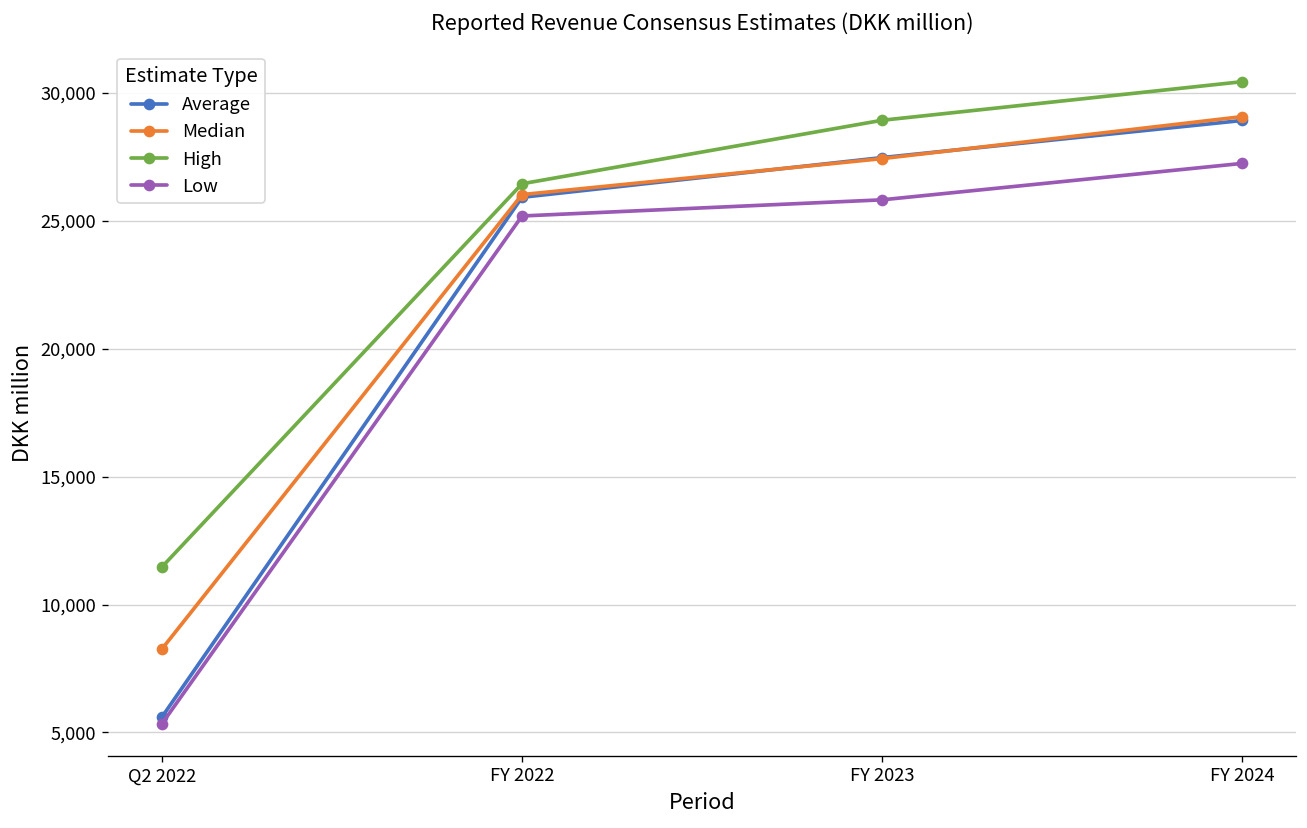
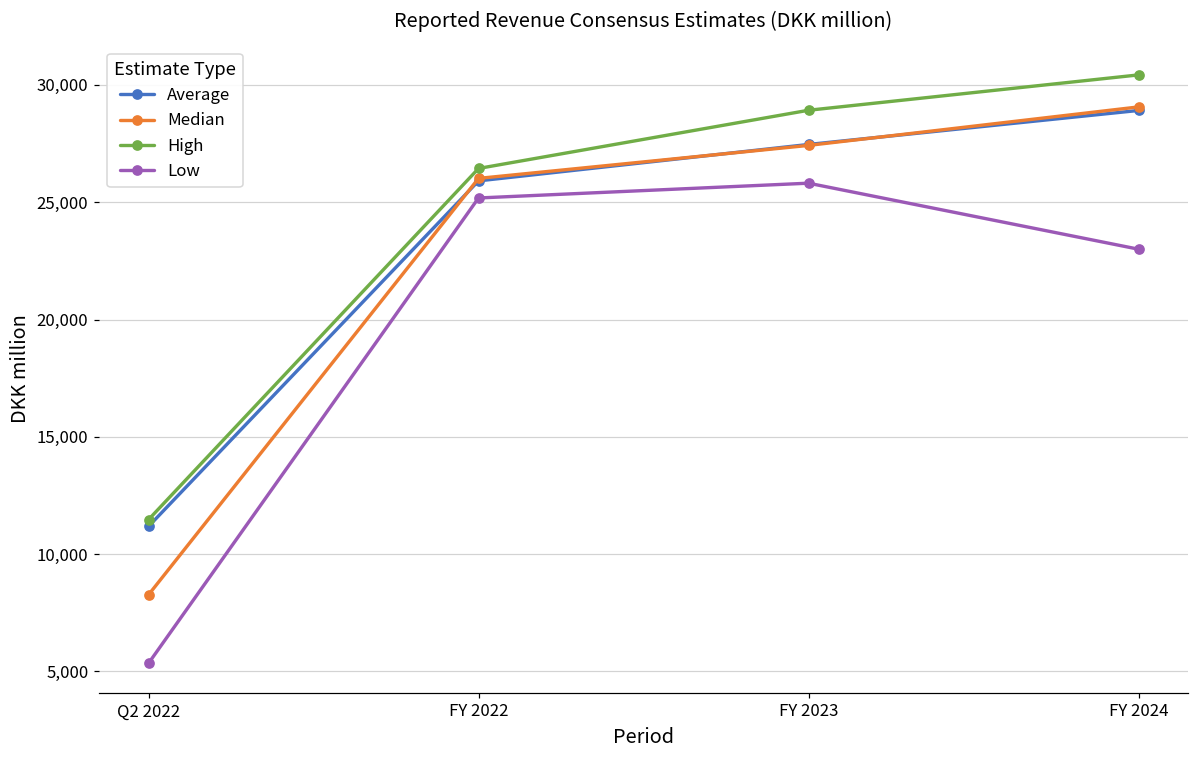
Average, Q2 2022: 5,600 -> 11,200
Low, FY 2024: 27,200 -> 23,000
